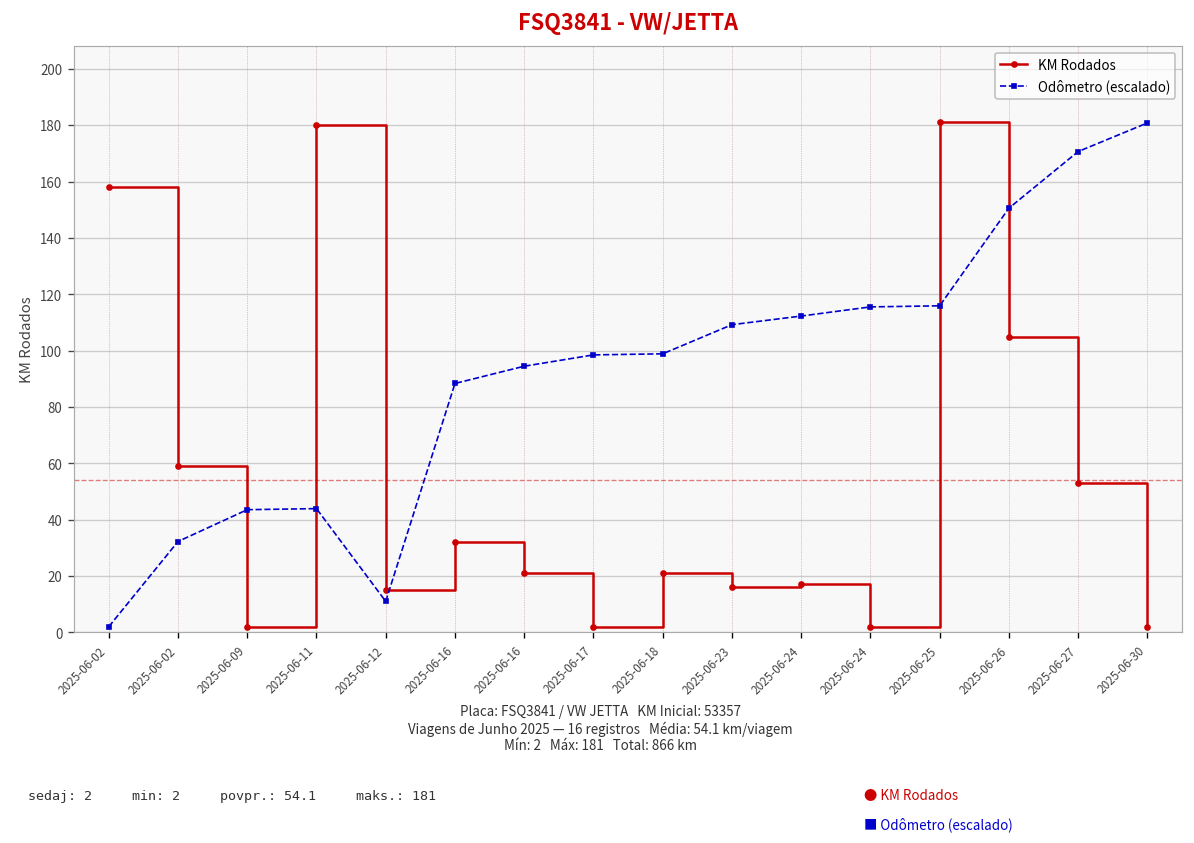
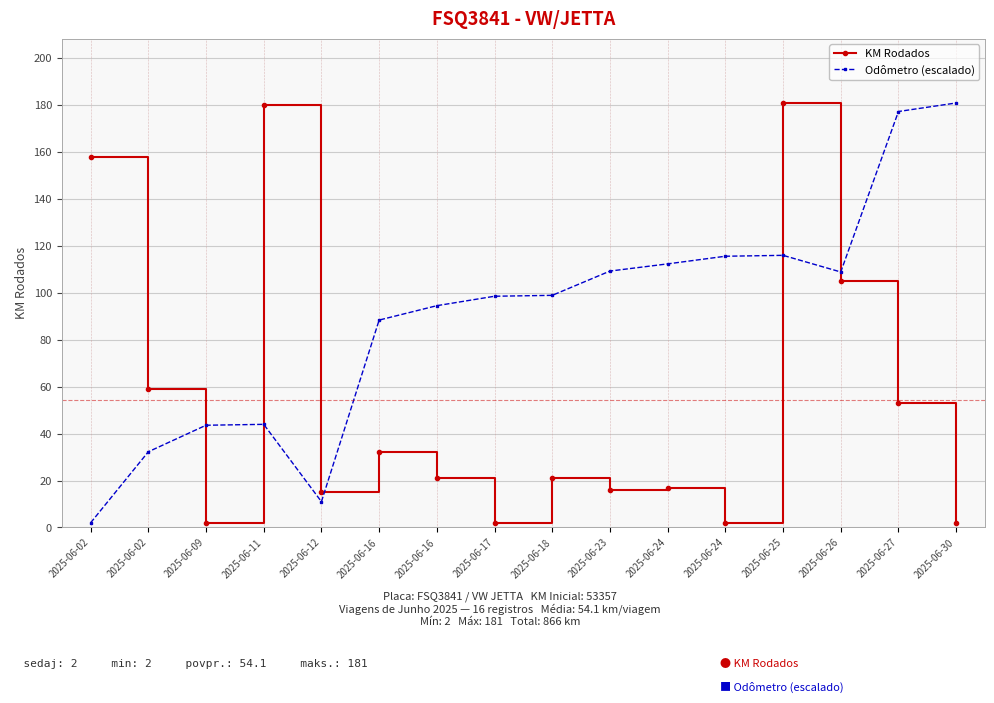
Odômetro (escalado), 2025-06-26: 151 -> 109
Odômetro (escalado), 2025-06-27: 171 -> 177
